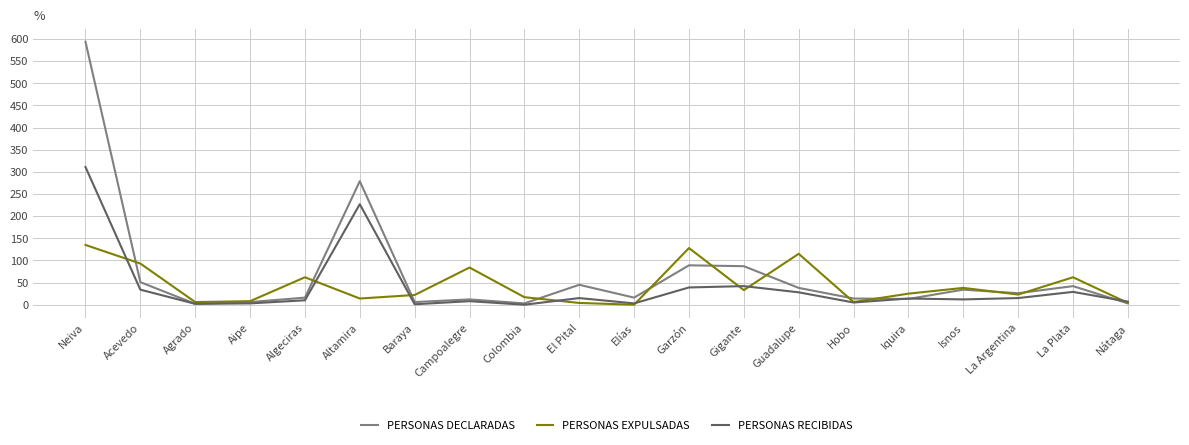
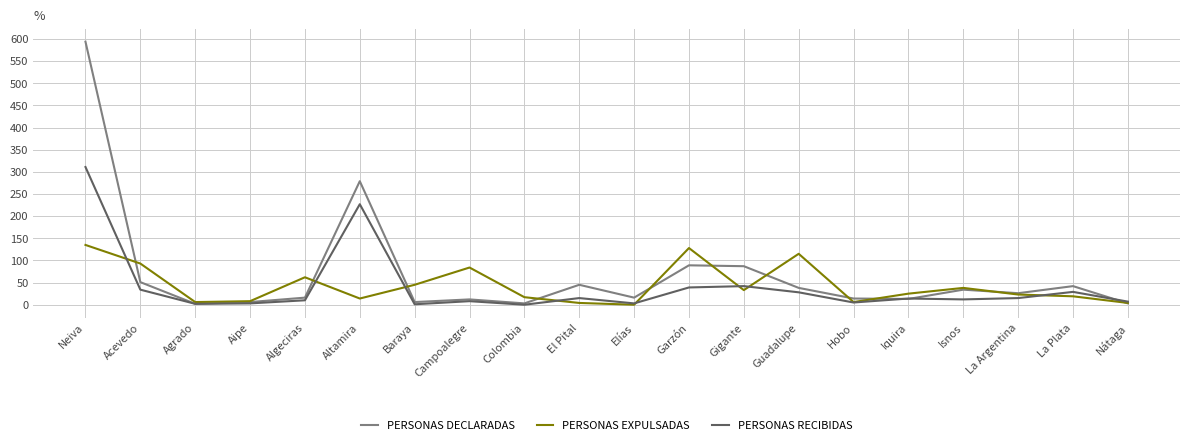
PERSONAS EXPULSADAS, Baraya: 20 -> 50
PERSONAS EXPULSADAS, La Plata: 60 -> 20
